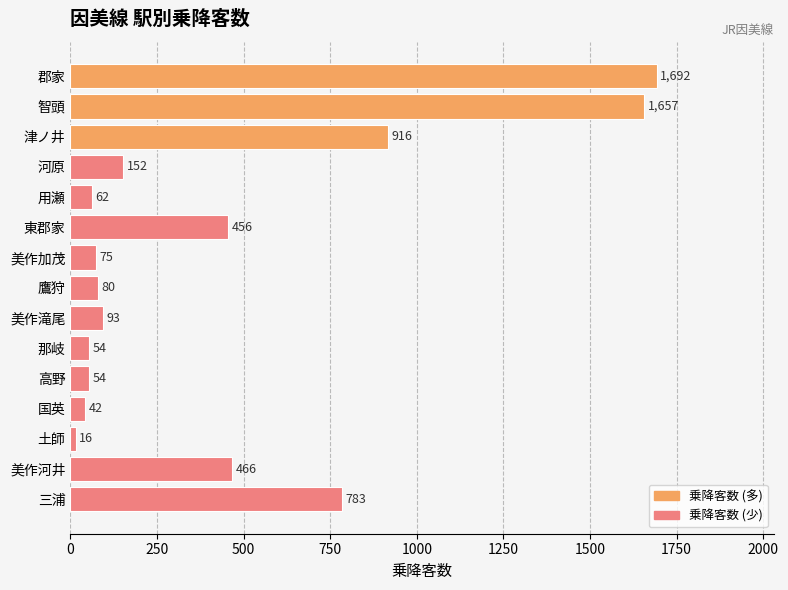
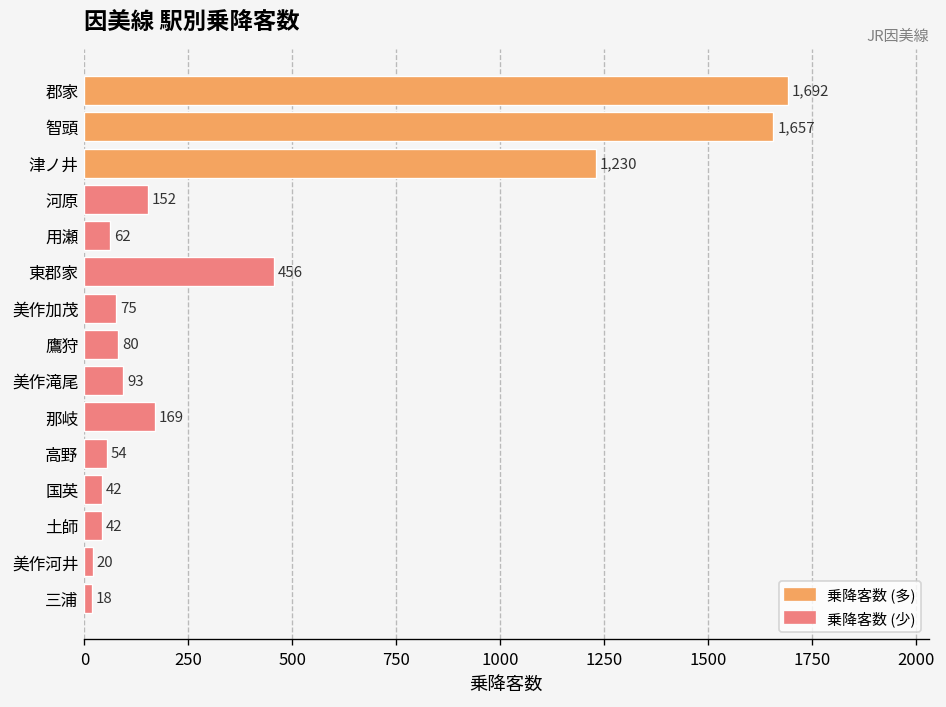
津ノ井: 916 -> 1,230
那岐: 54 -> 169
土師: 16 -> 42
美作河井: 466 -> 20
三浦: 783 -> 18
